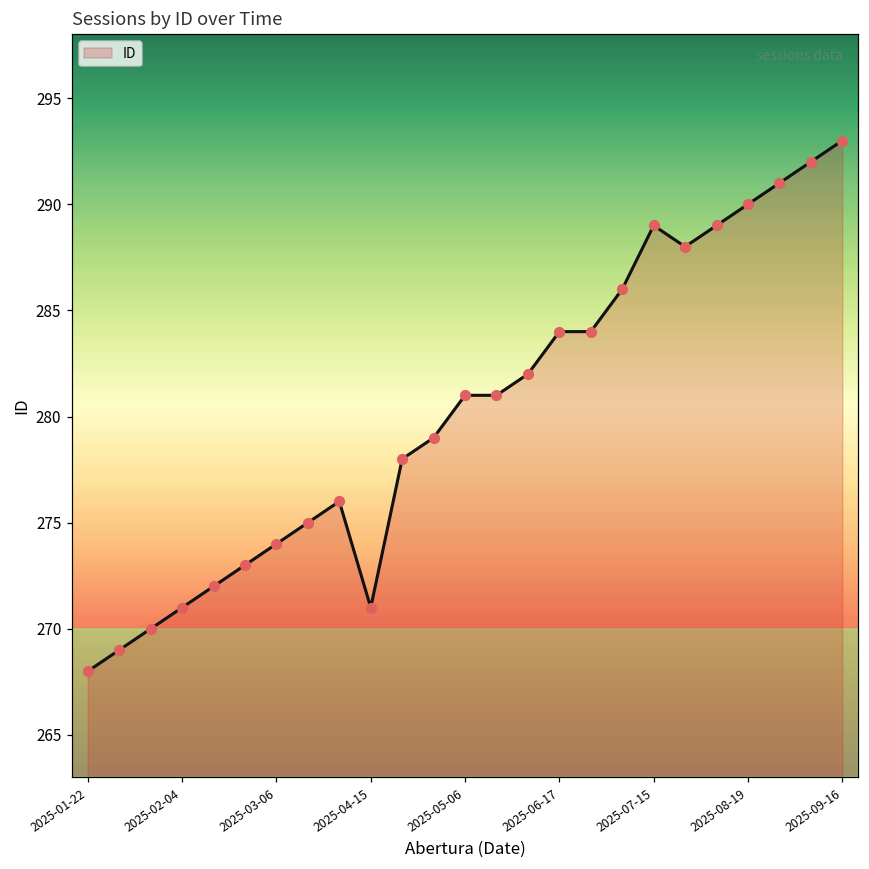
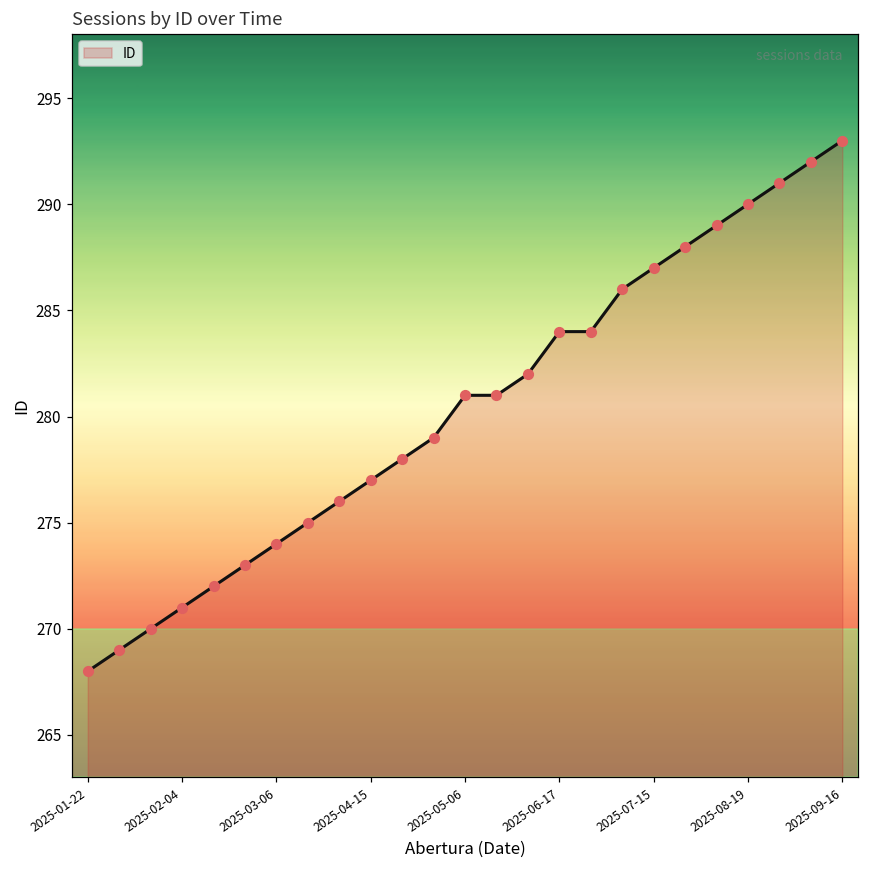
2025-04-15: 271 -> 277
2025-07-15: 289 -> 287
